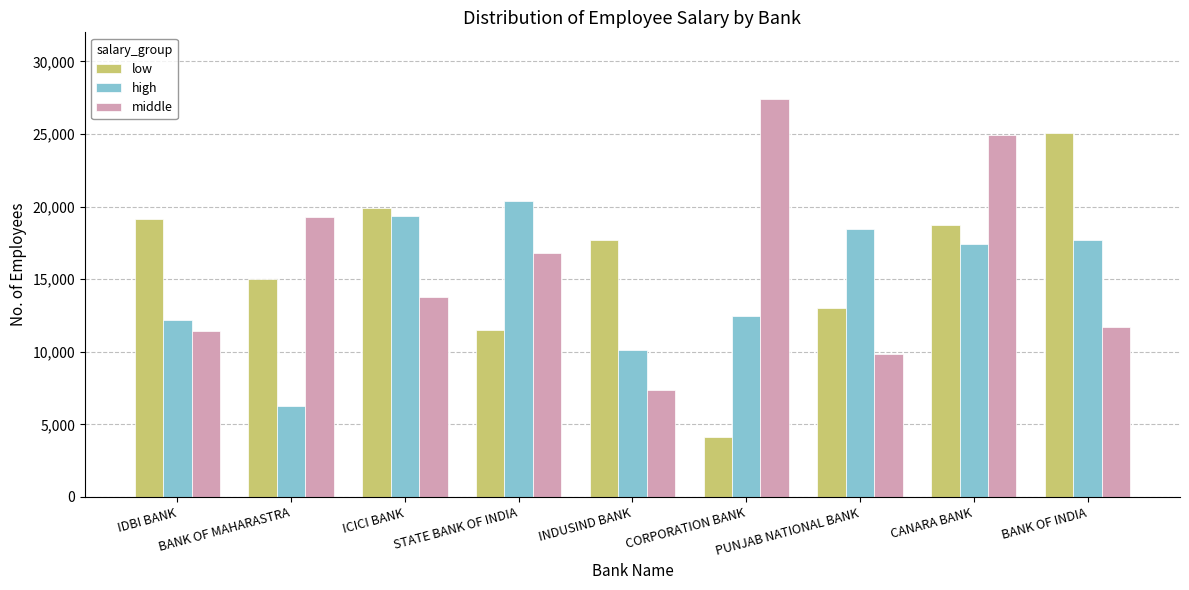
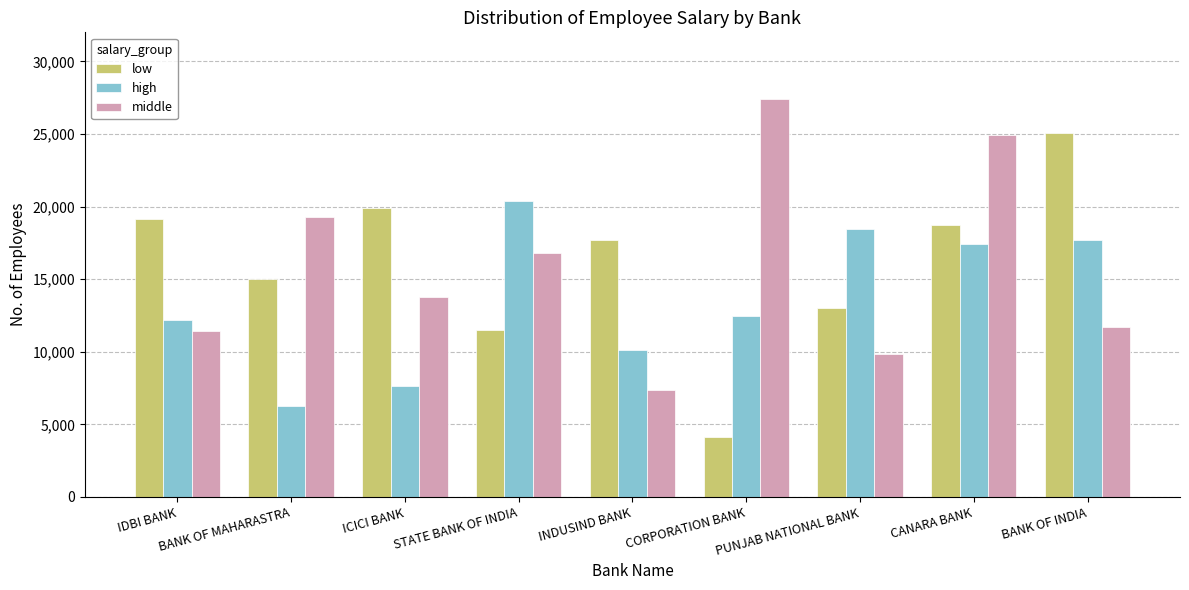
high, ICICI BANK: 19,400 -> 7,600
